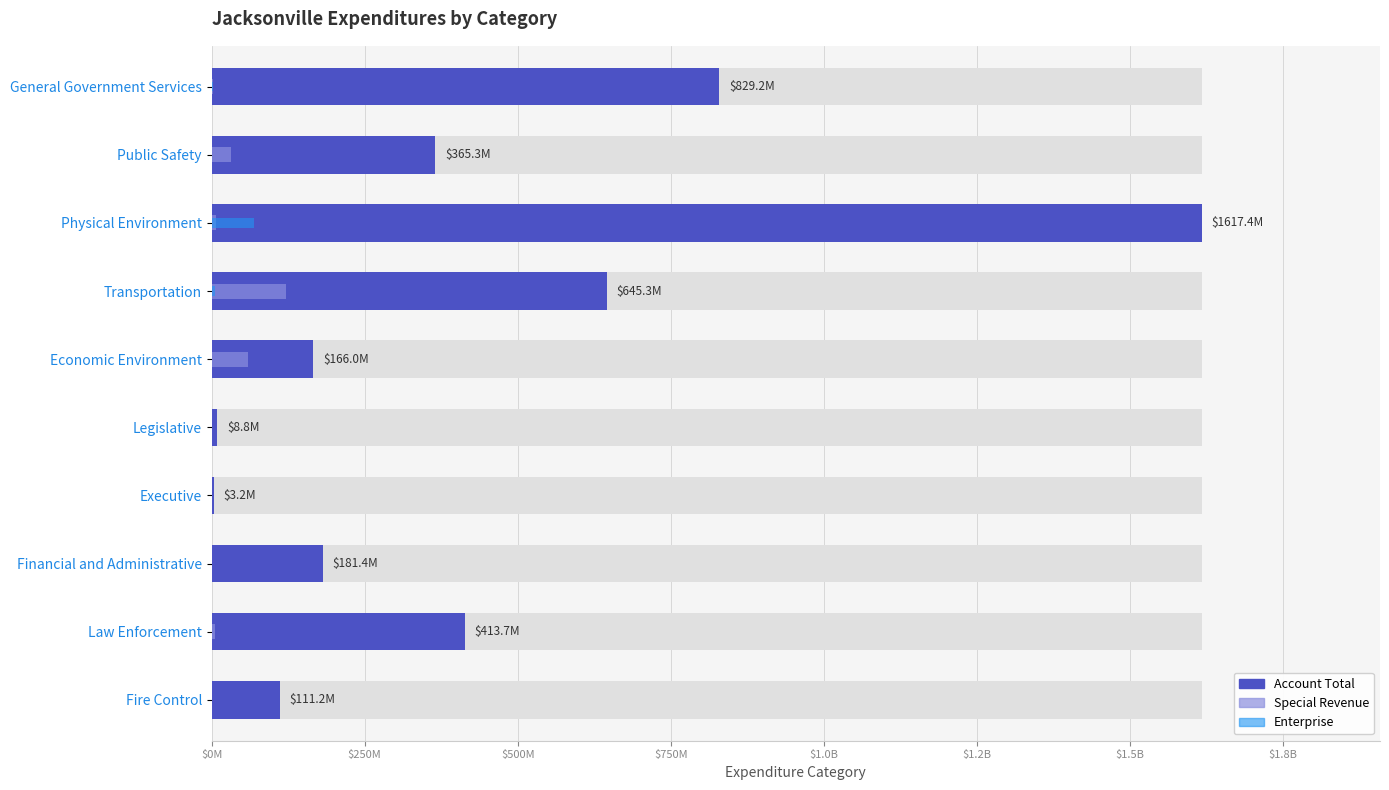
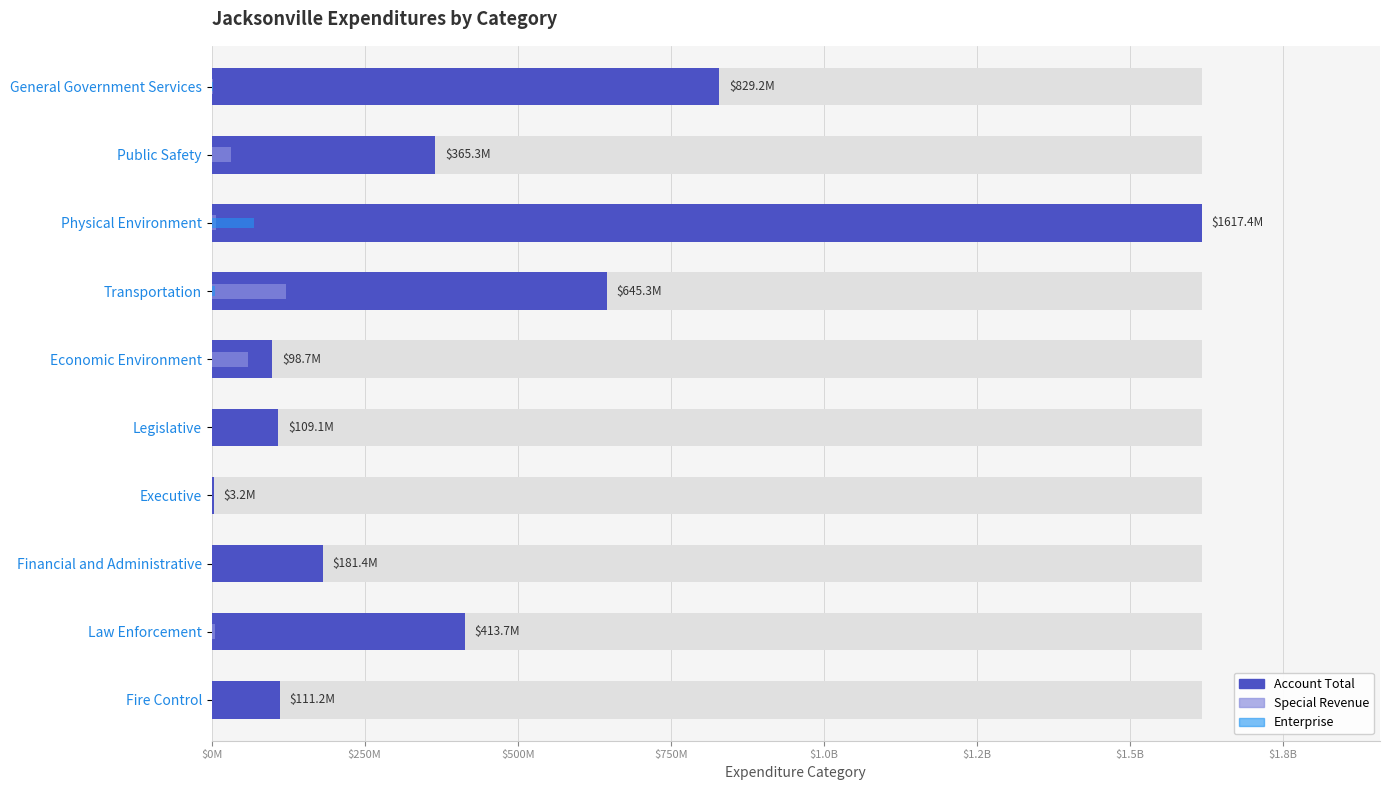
Account Total, Economic Environment: $166.0M -> $98.7M
Account Total, Legislative: $8.8M -> $109.1M
